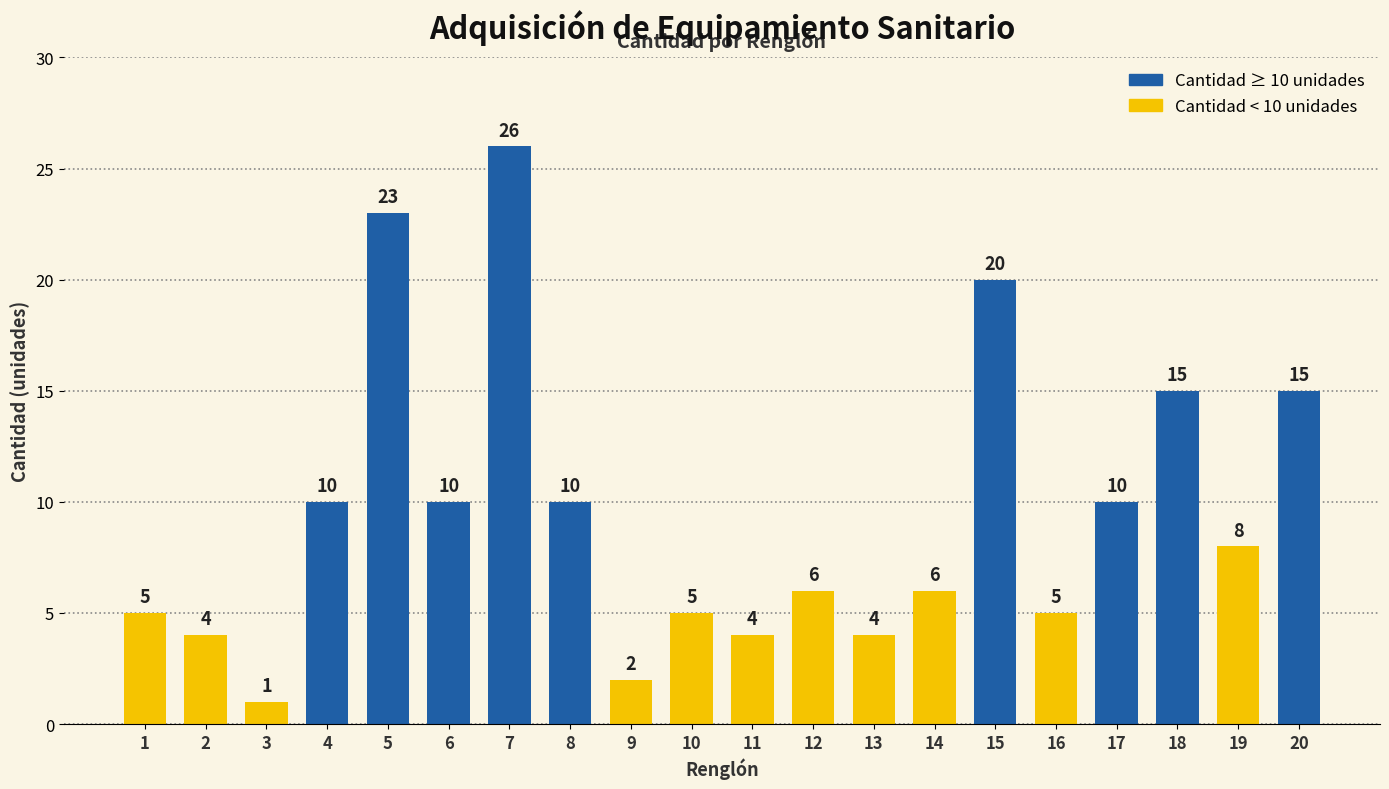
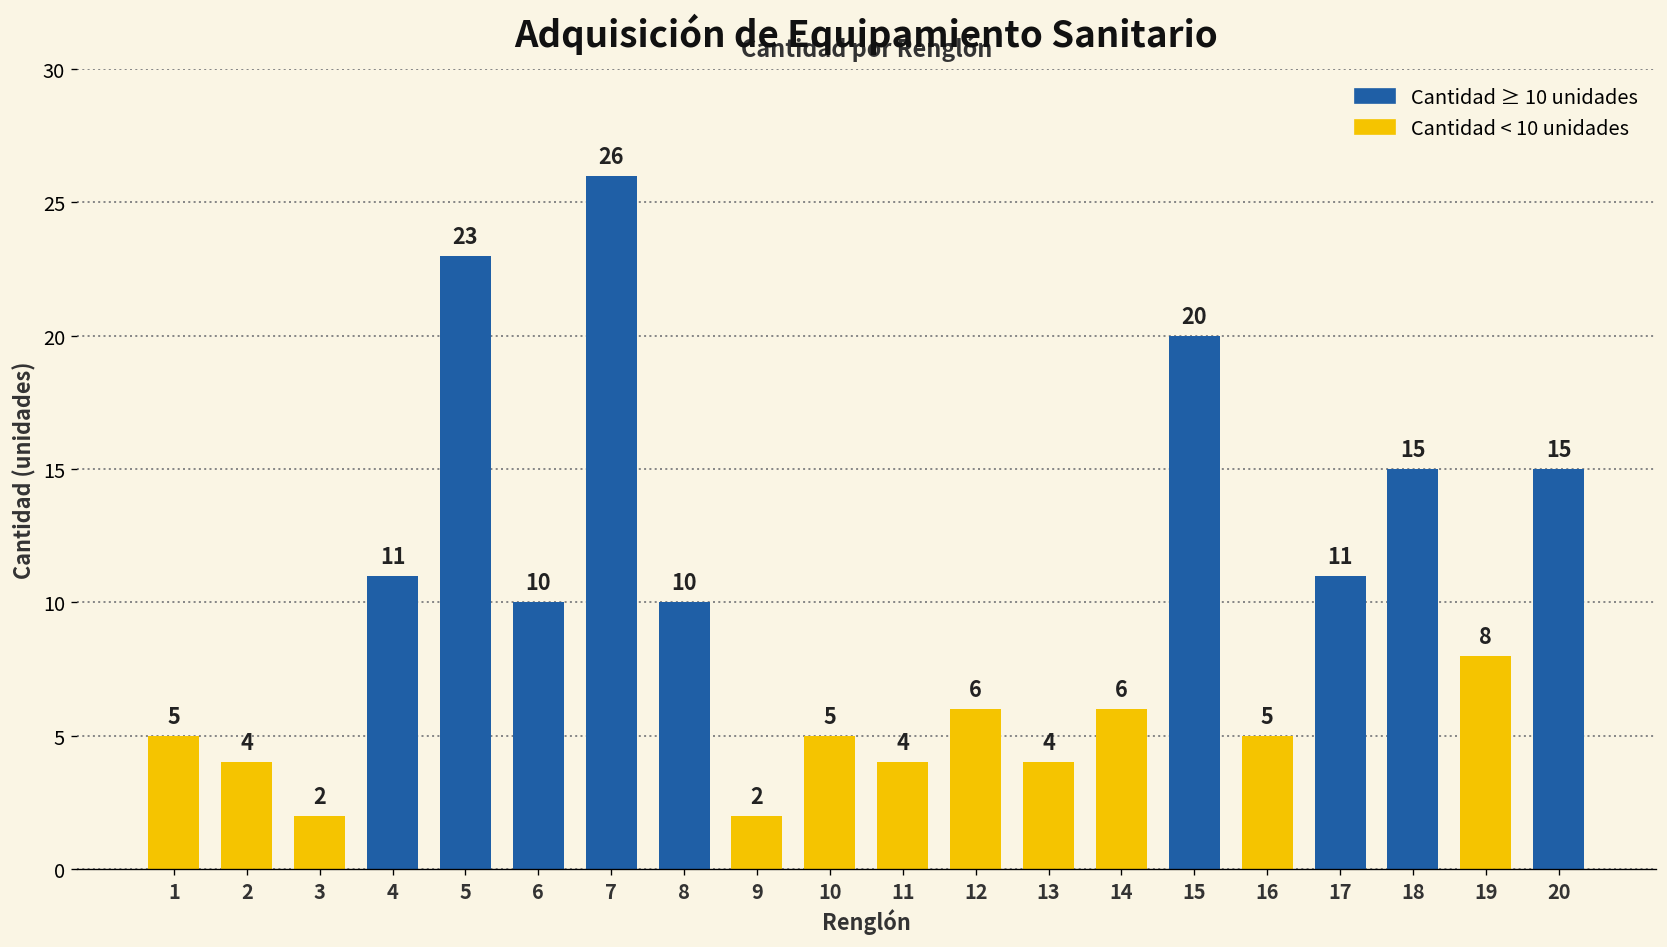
3: 1 -> 2
4: 10 -> 11
17: 10 -> 11
